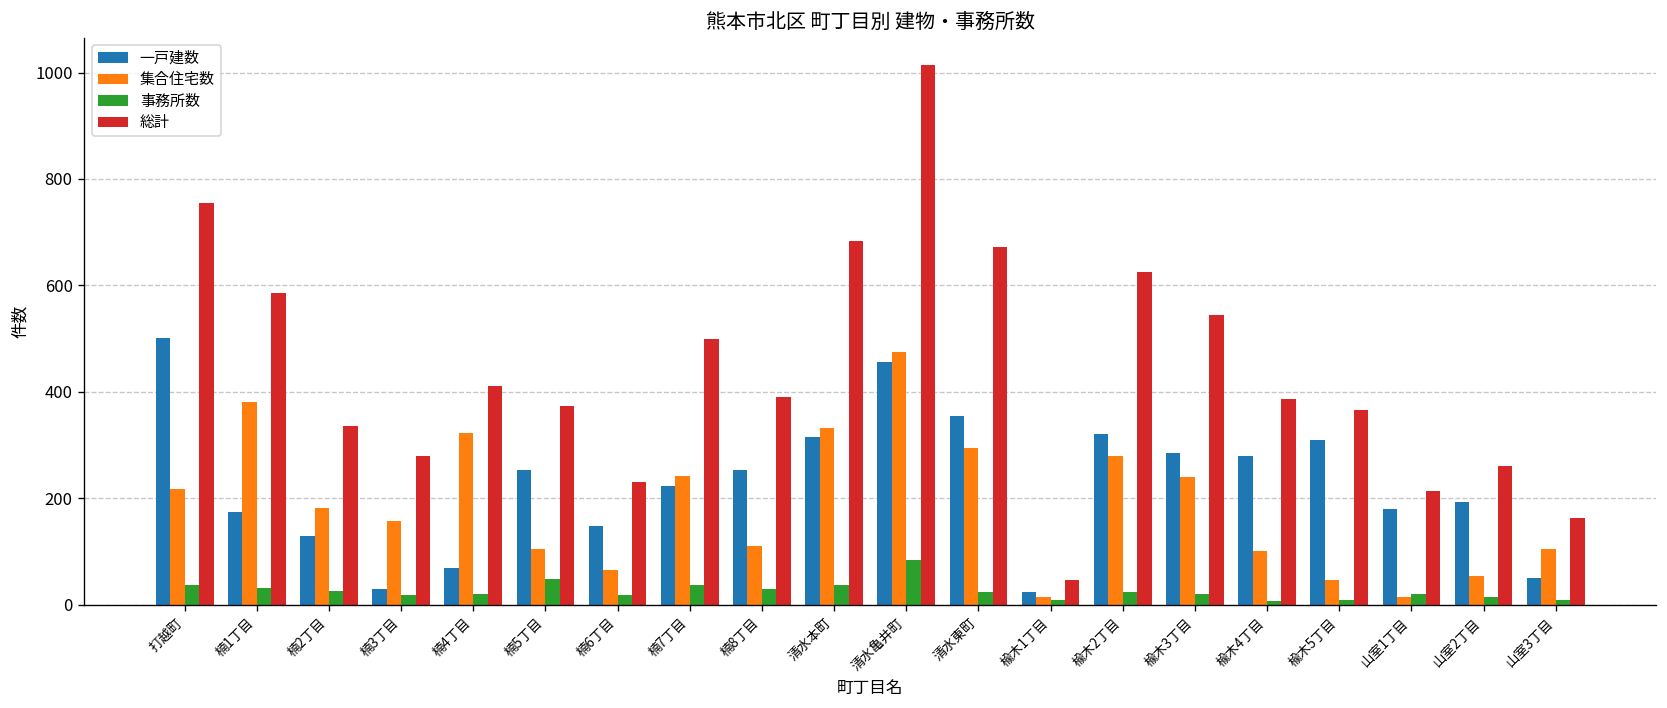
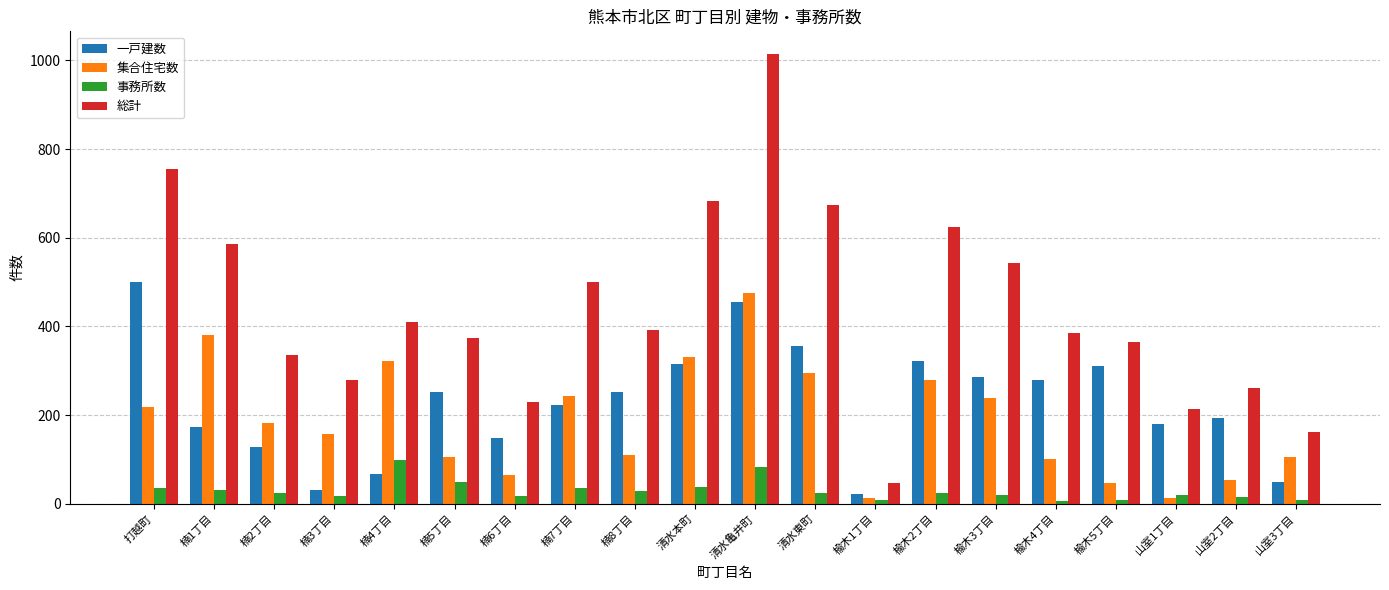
事務所数, 楠4丁目: 20 -> 100
